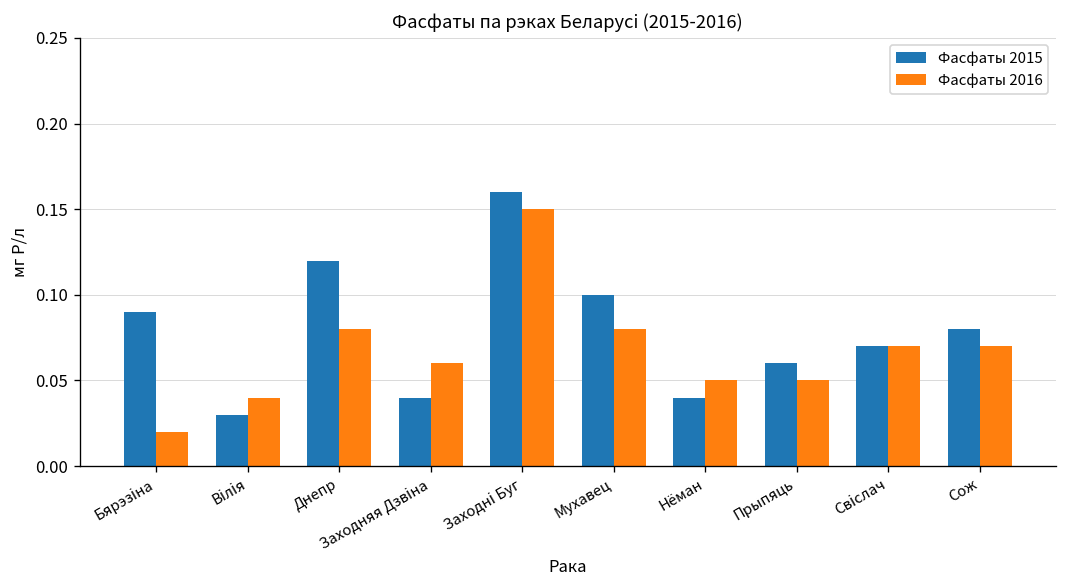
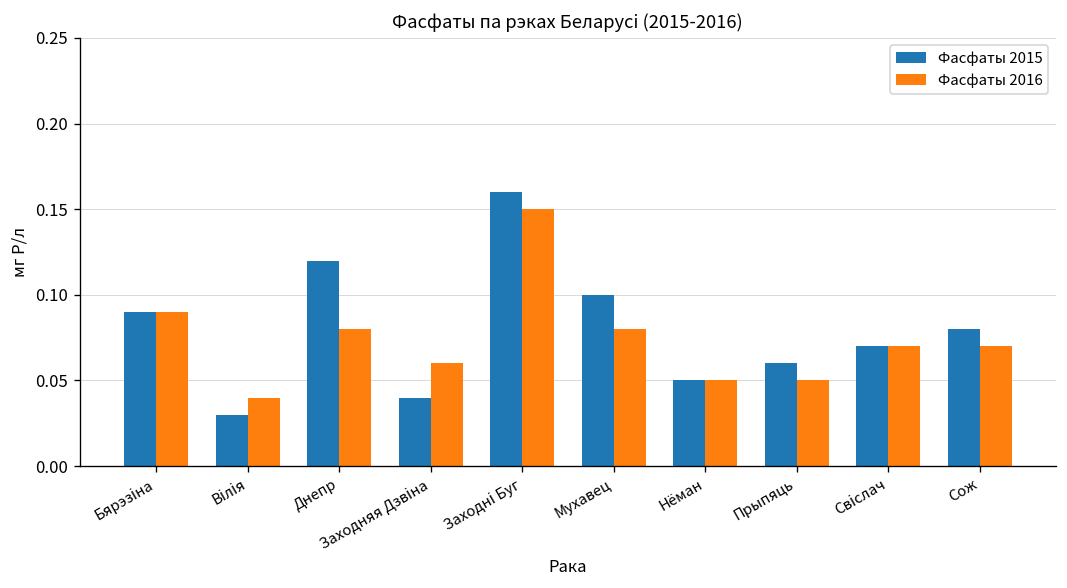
Фасфаты 2016, Бярэзіна: 0.02 -> 0.09
Фасфаты 2015, Нёман: 0.04 -> 0.05
